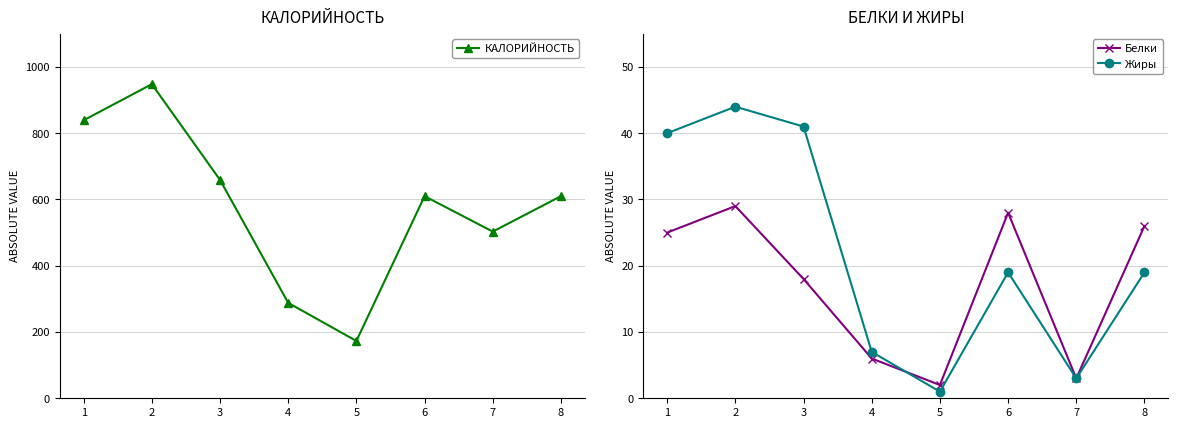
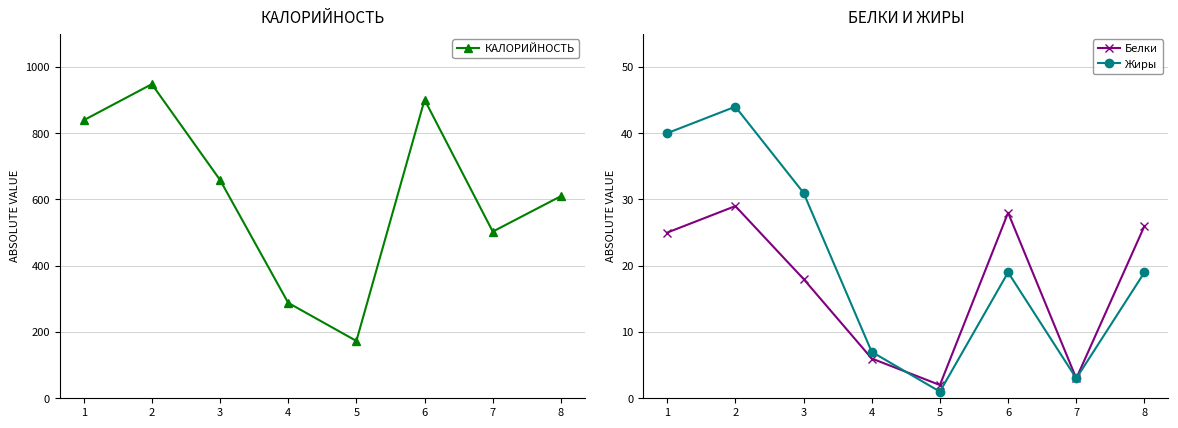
КАЛОРИЙНОСТЬ, 6: 610 -> 900
БЕЛКИ И ЖИРЫ, Жиры, 3: 41 -> 31
